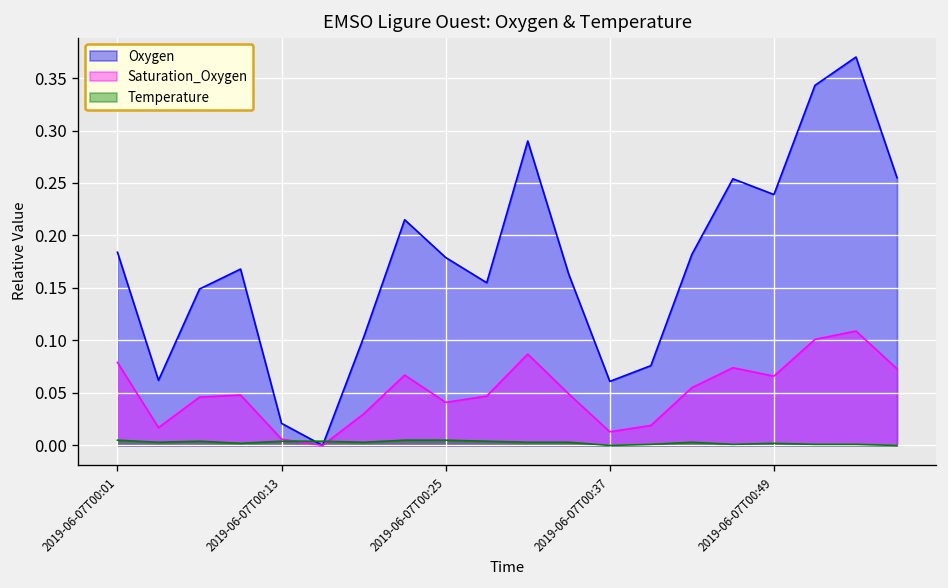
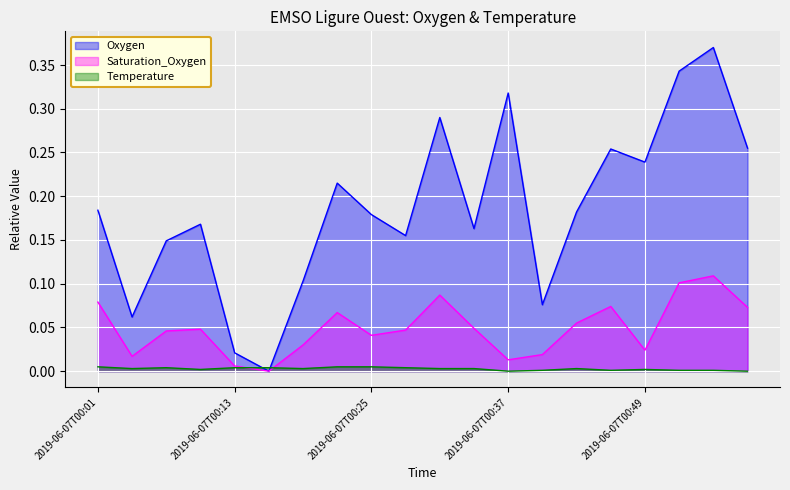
Oxygen, 2019-06-07T00:37: 0.06 -> 0.32
Saturation_Oxygen, 2019-06-07T00:49: 0.07 -> 0.02
